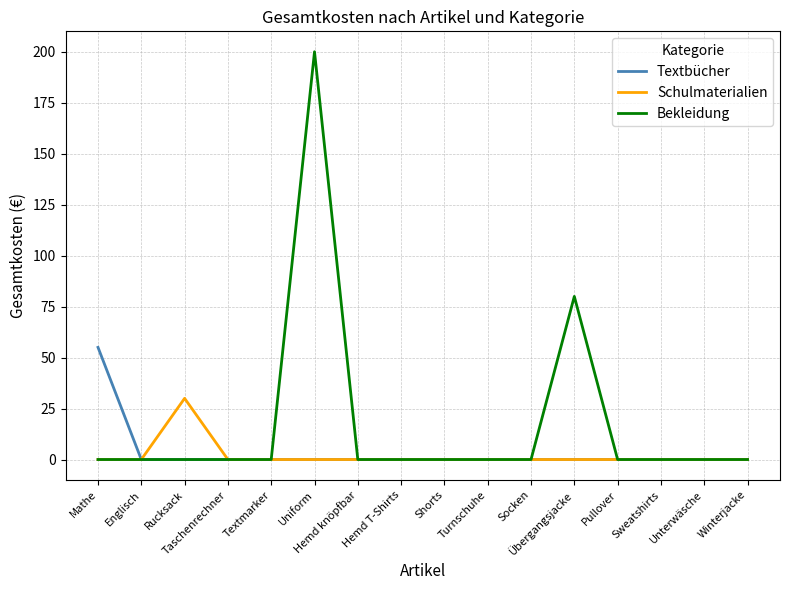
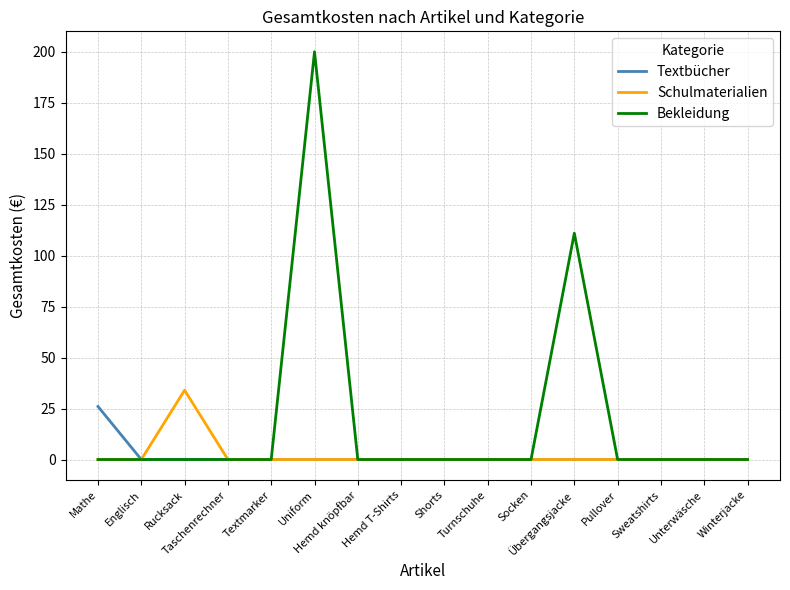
Textbücher, Mathe: 55 -> 26
Schulmaterialien, Rucksack: 30 -> 34
Bekleidung, Übergangsjacke: 80 -> 111
